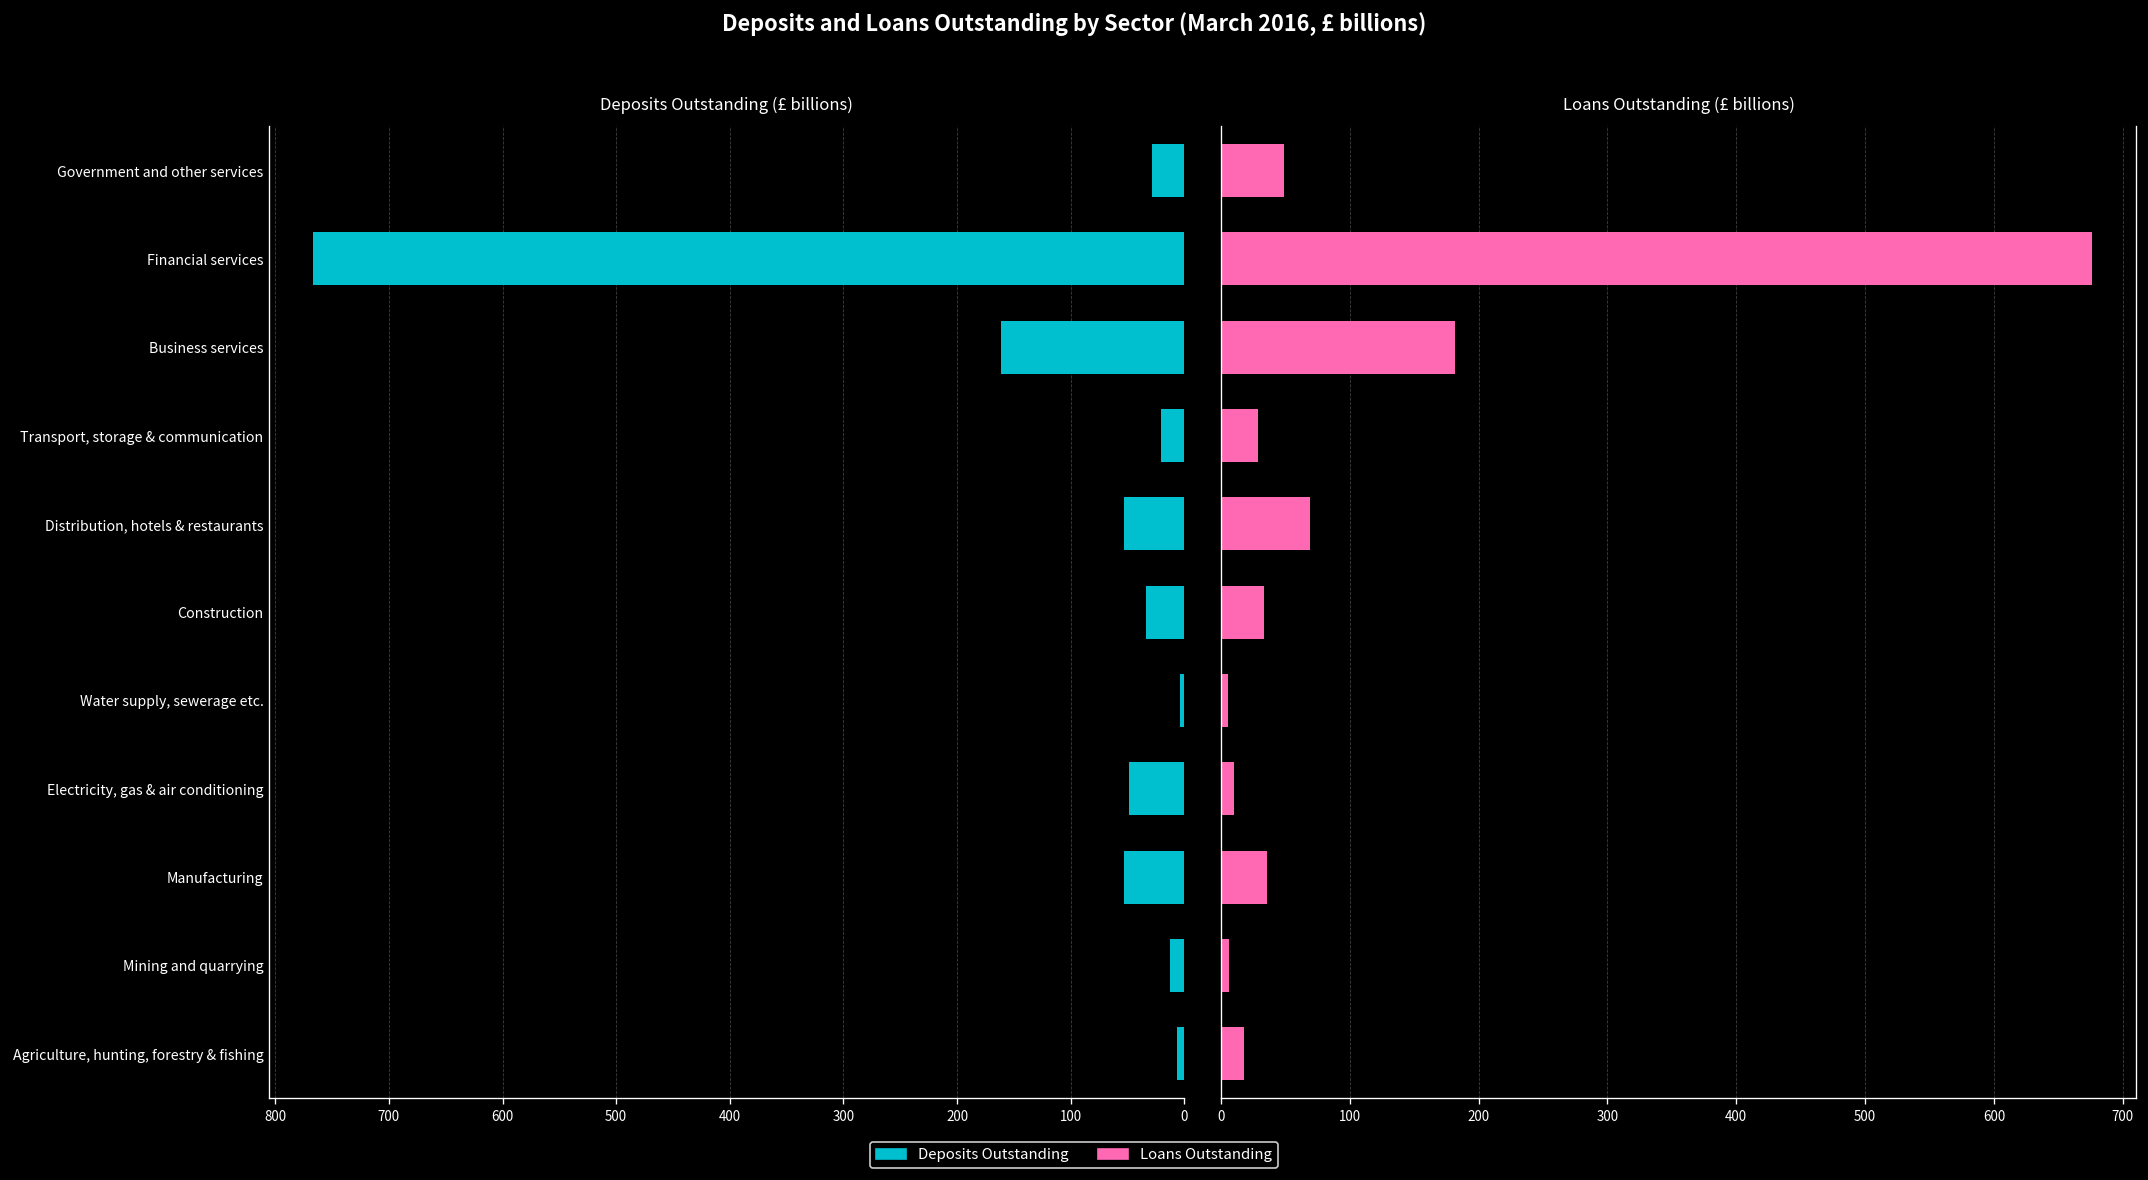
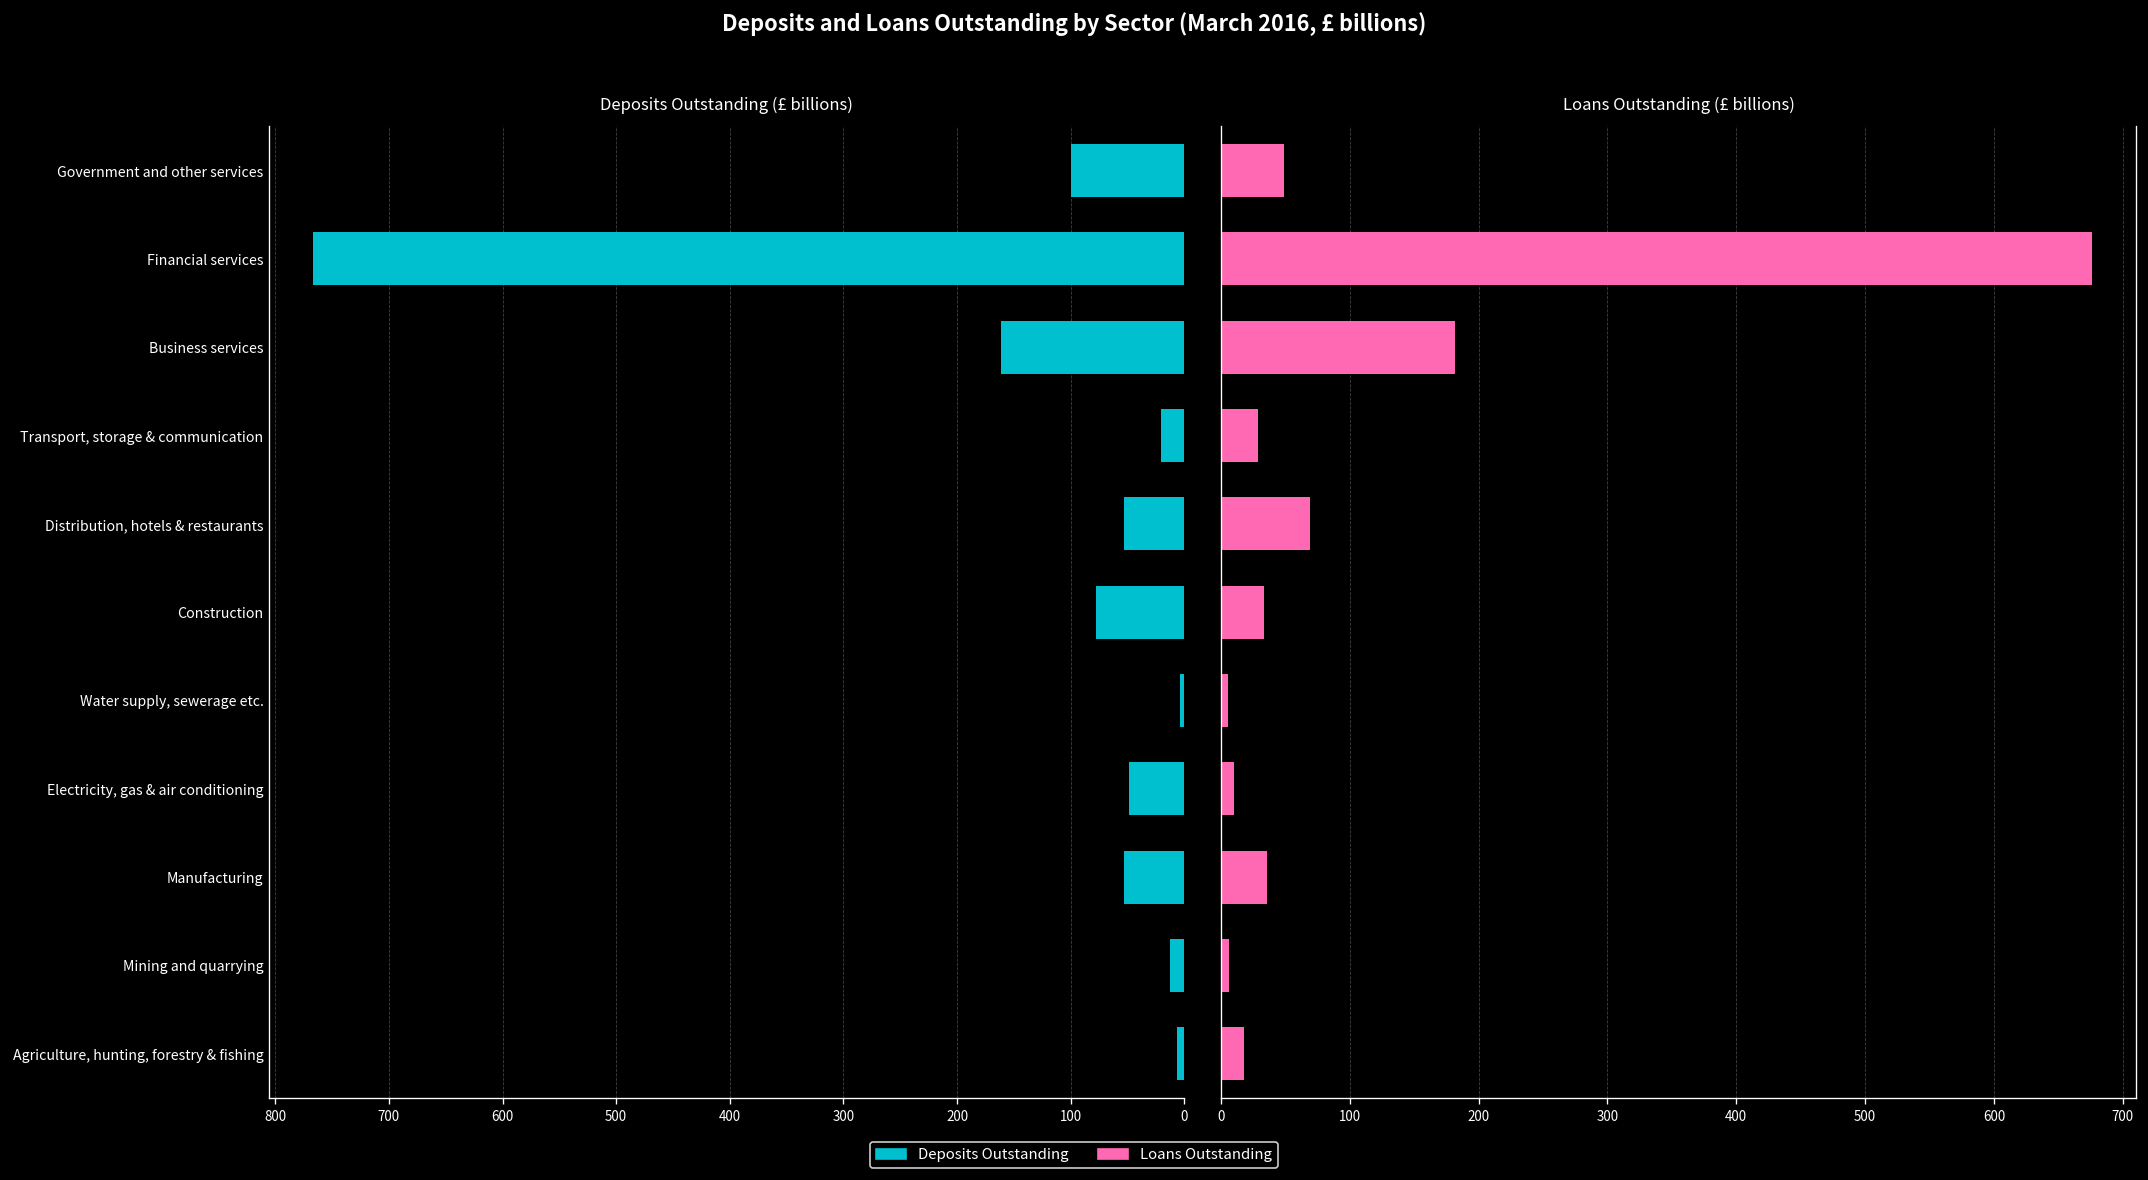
Deposits Outstanding (£ billions), Government and other services: 30 -> 100
Deposits Outstanding (£ billions), Construction: 30 -> 80
